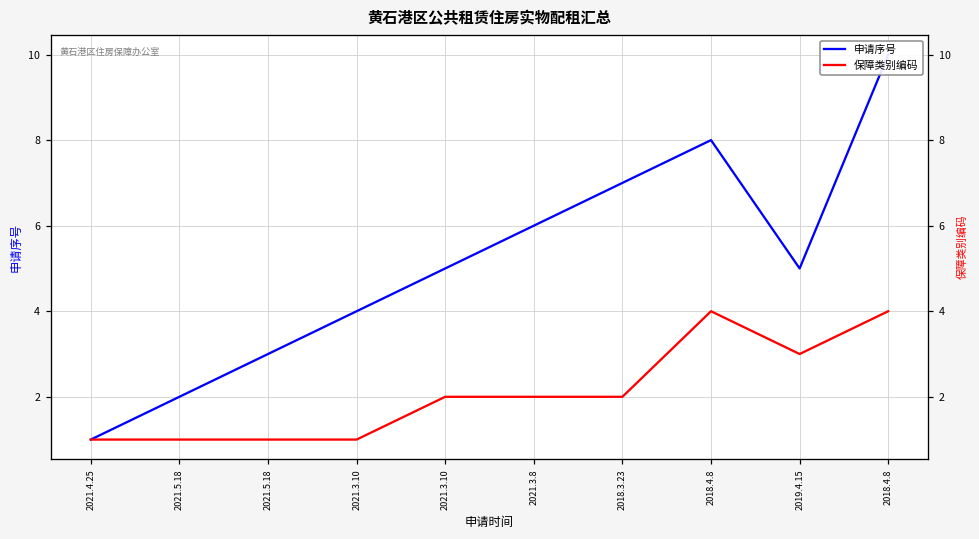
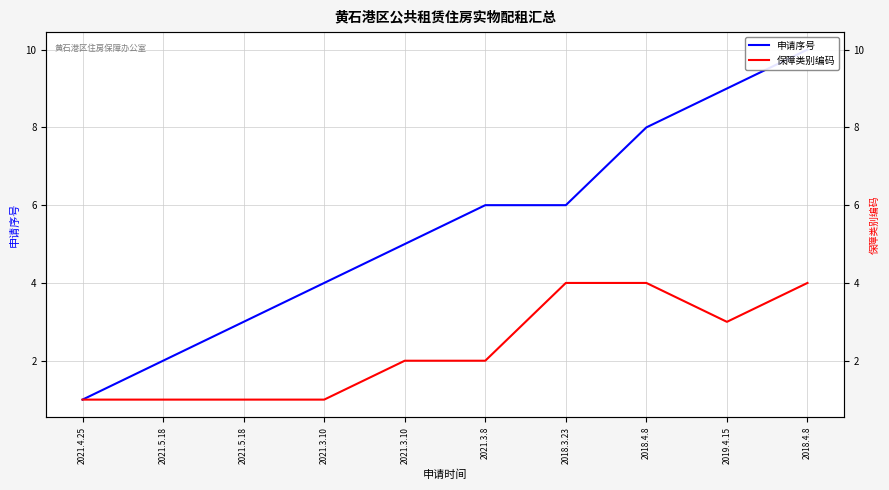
申请序号, 2018.3.23: 7 -> 6
保障类别编码, 2018.3.23: 2 -> 4
申请序号, 2019.4.15: 5 -> 9
